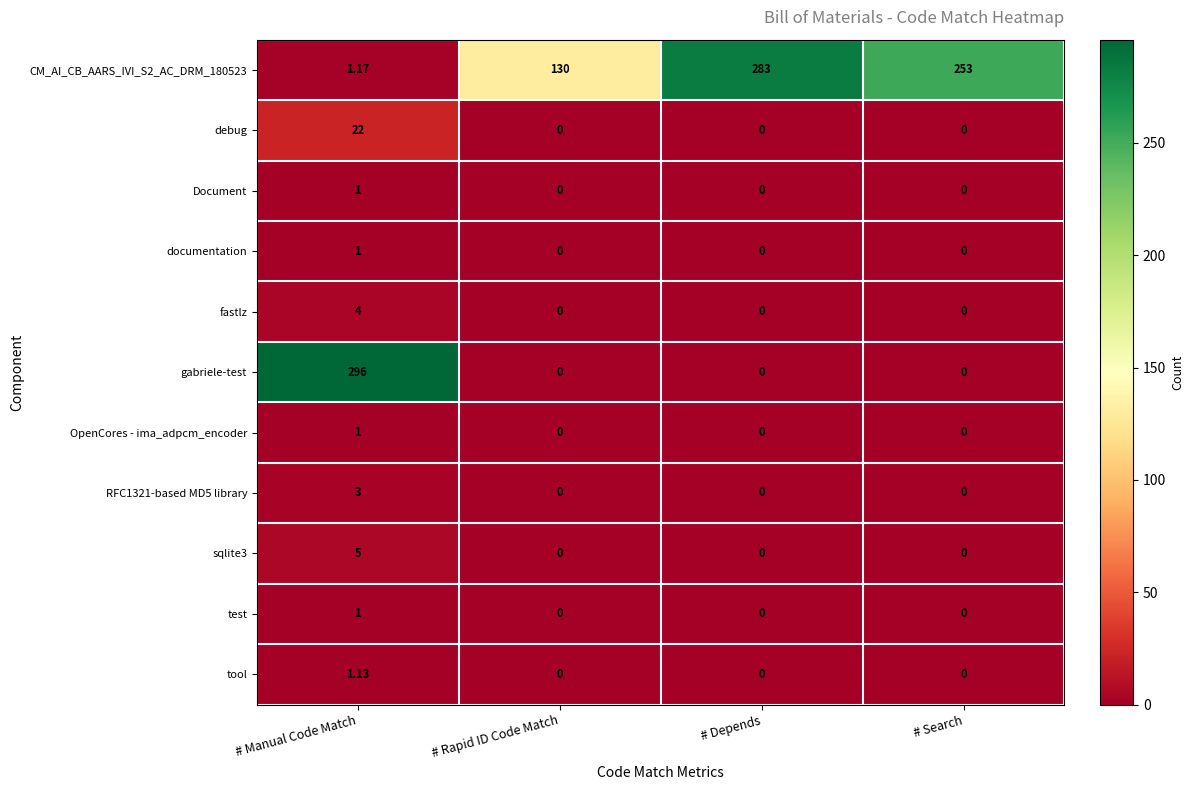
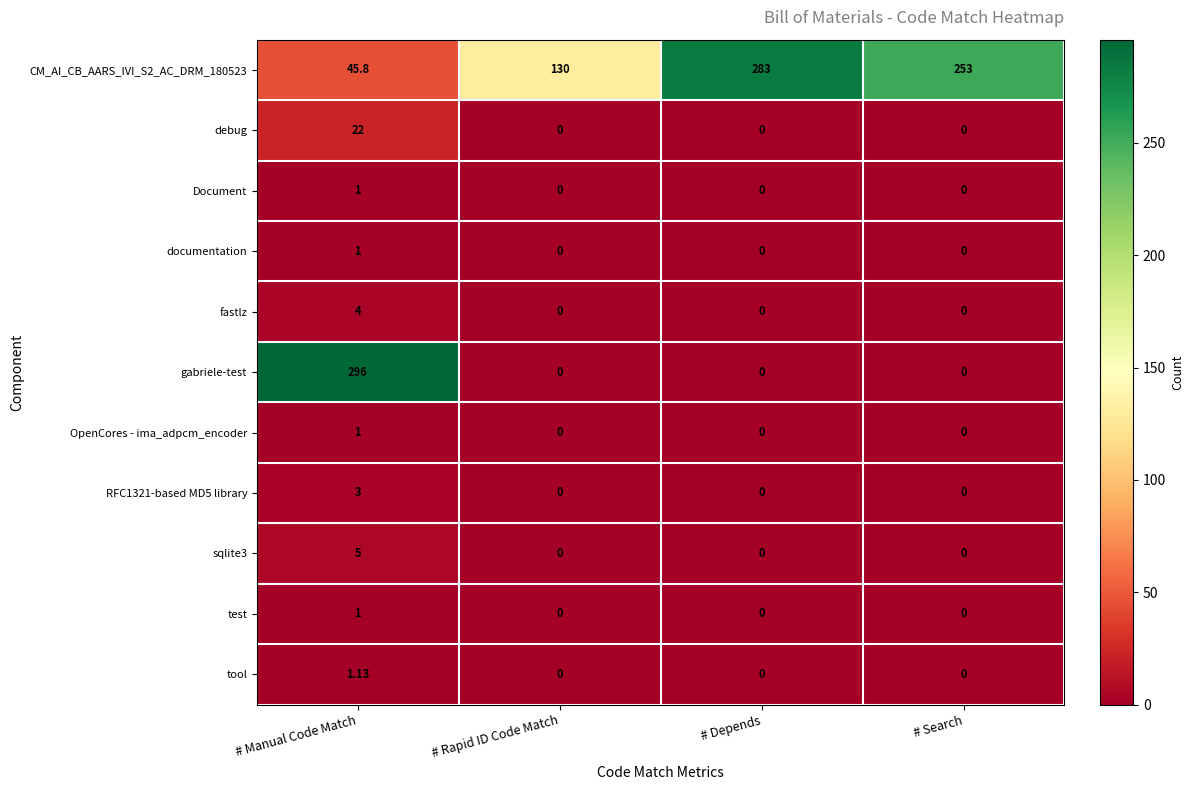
CM_AI_CB_AARS_IVI_S2_AC_DRM_180523, # Manual Code Match: 1.17 -> 45.8
